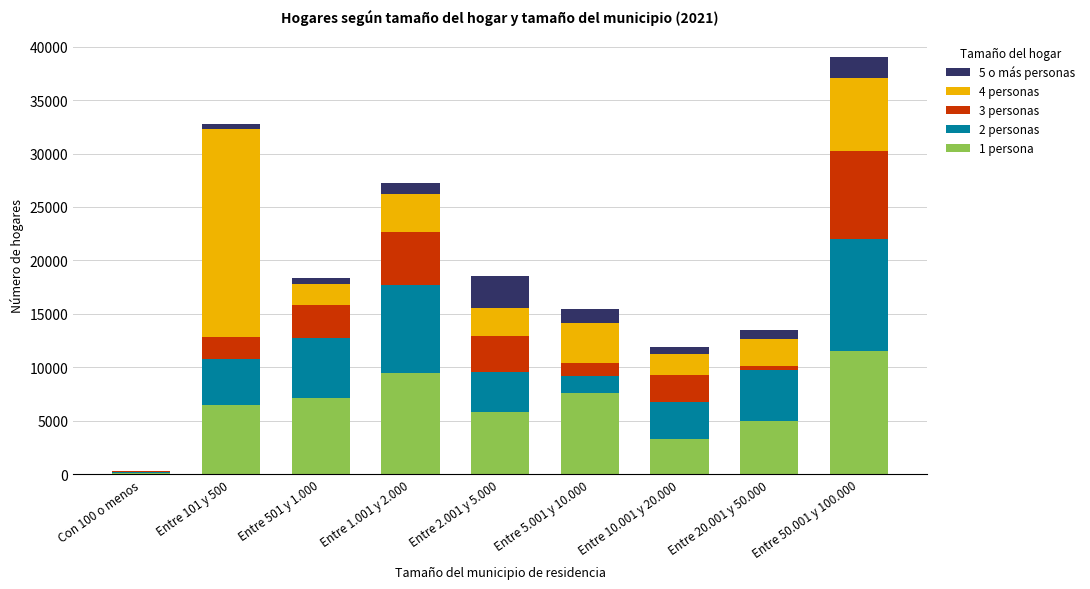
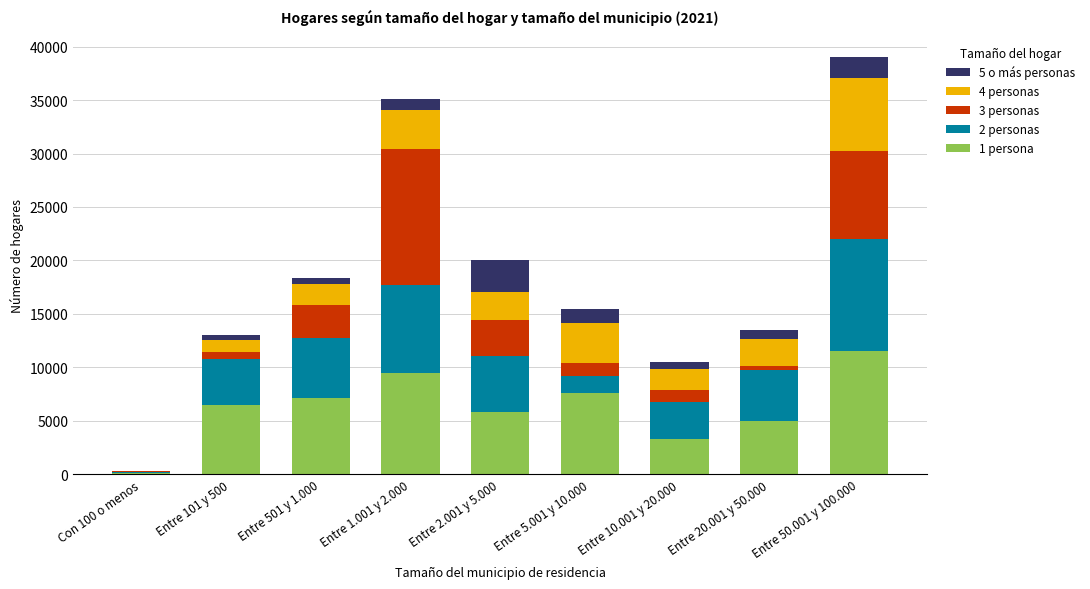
3 personas, Entre 101 y 500: 2000 -> 700
4 personas, Entre 101 y 500: 19500 -> 1100
3 personas, Entre 1.001 y 2.000: 5000 -> 12800
2 personas, Entre 2.001 y 5.000: 3700 -> 5200
3 personas, Entre 10.001 y 20.000: 2500 -> 1200
